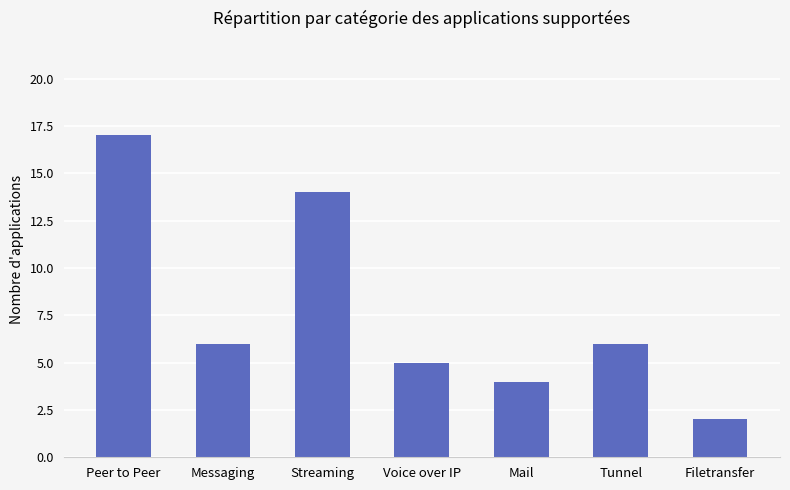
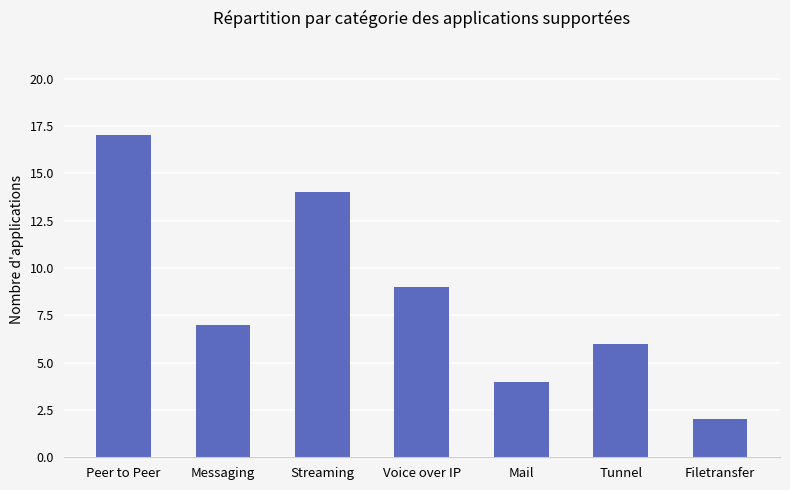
Messaging: 6 -> 7
Voice over IP: 5 -> 9
